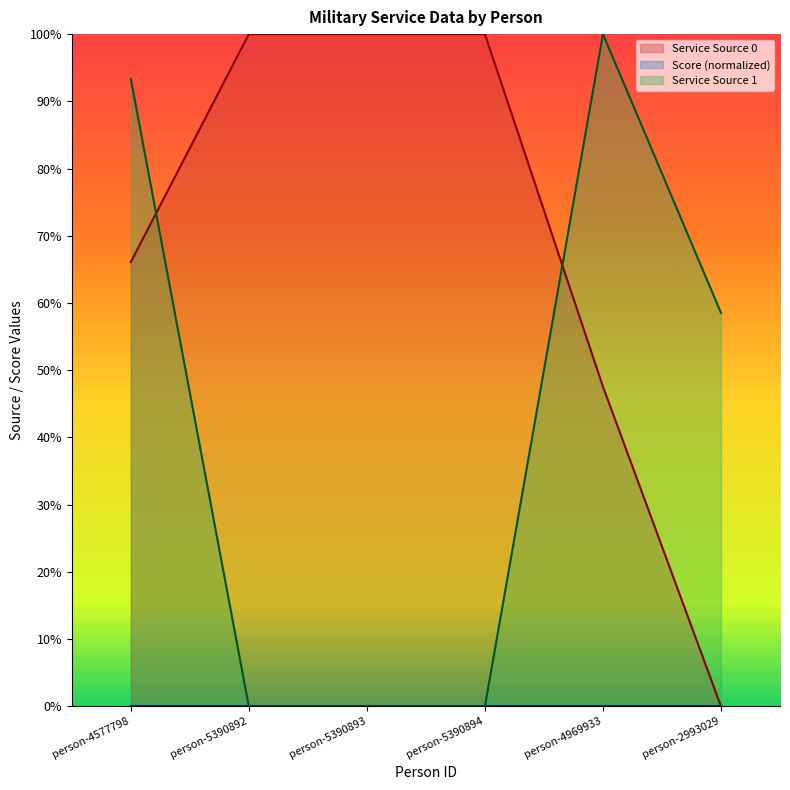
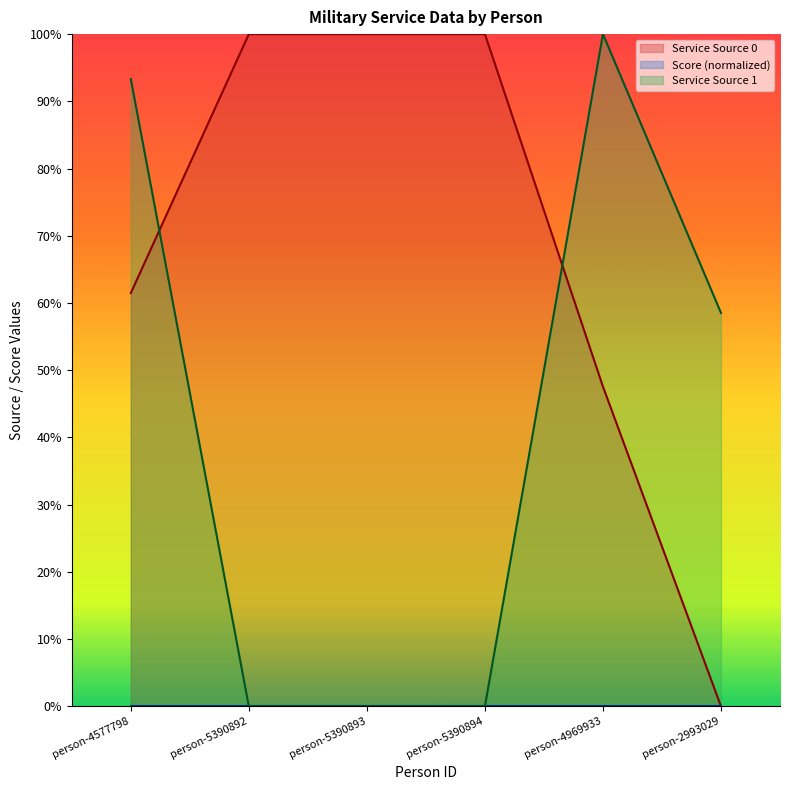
Service Source 0, person-4577798: 66% -> 61%
